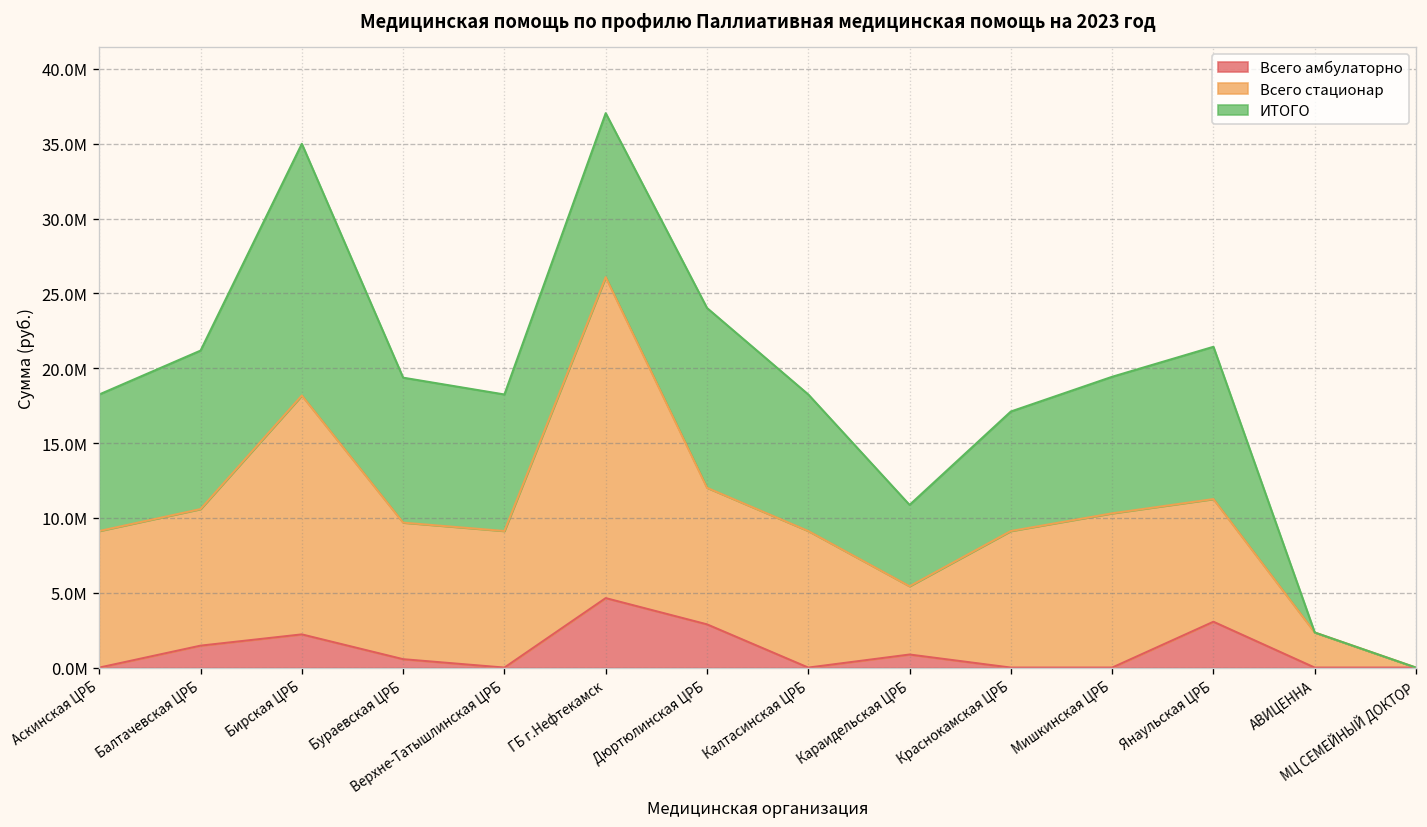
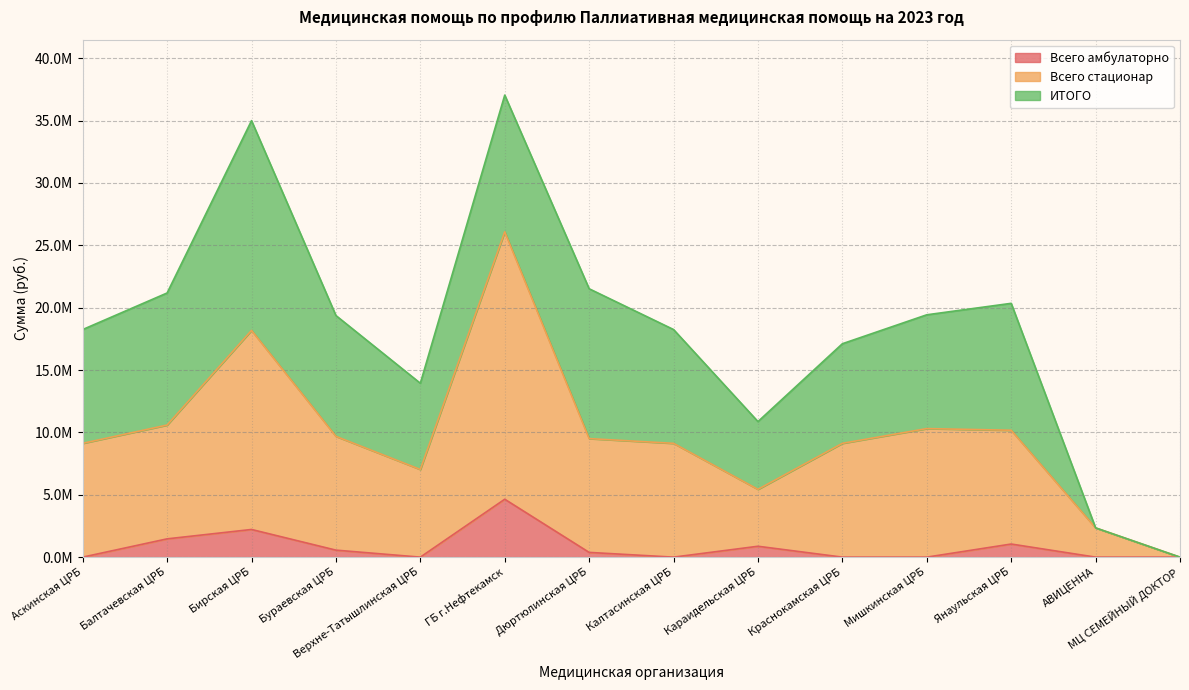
Всего стационар, Верхне-Татышлинская ЦРБ: 9100000 -> 7000000
ИТОГО, Верхне-Татышлинская ЦРБ: 9100000 -> 6900000
Всего амбулаторно, Дюртюлинская ЦРБ: 2900000 -> 400000
Всего амбулаторно, Янаульская ЦРБ: 3100000 -> 1100000
Всего стационар, Янаульская ЦРБ: 8200000 -> 9100000
